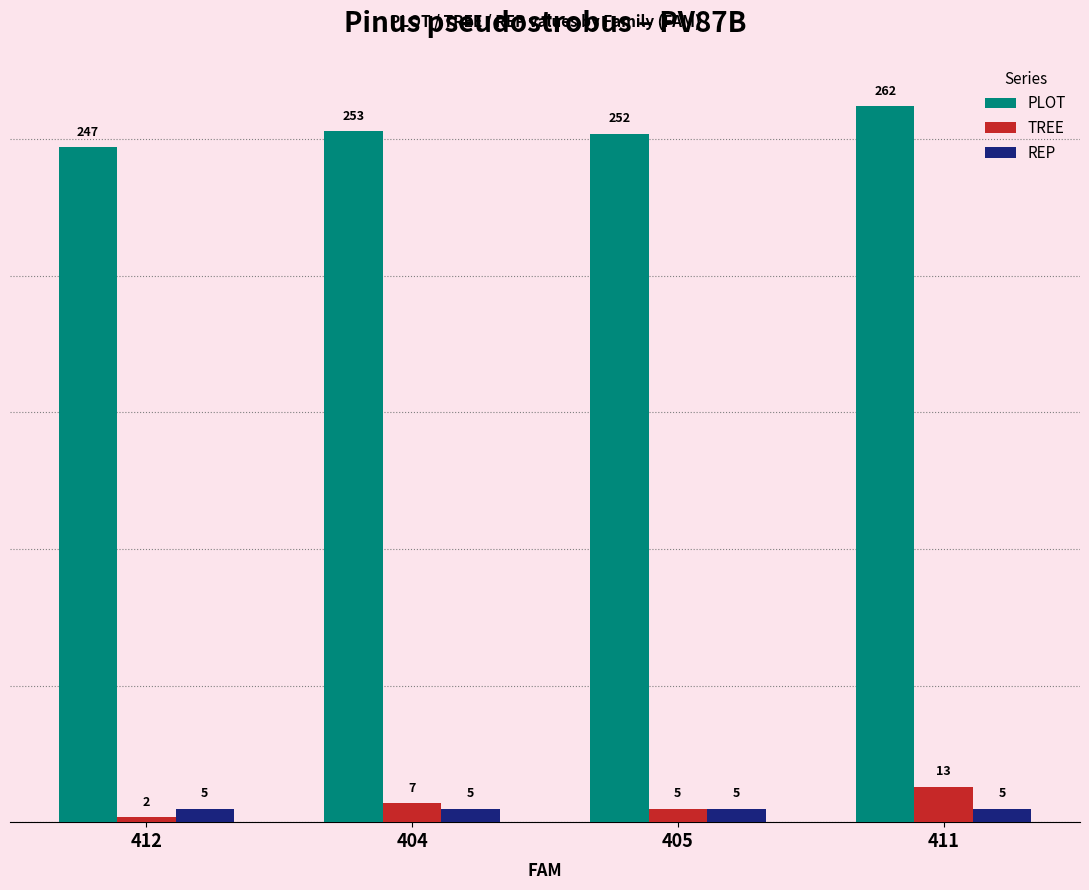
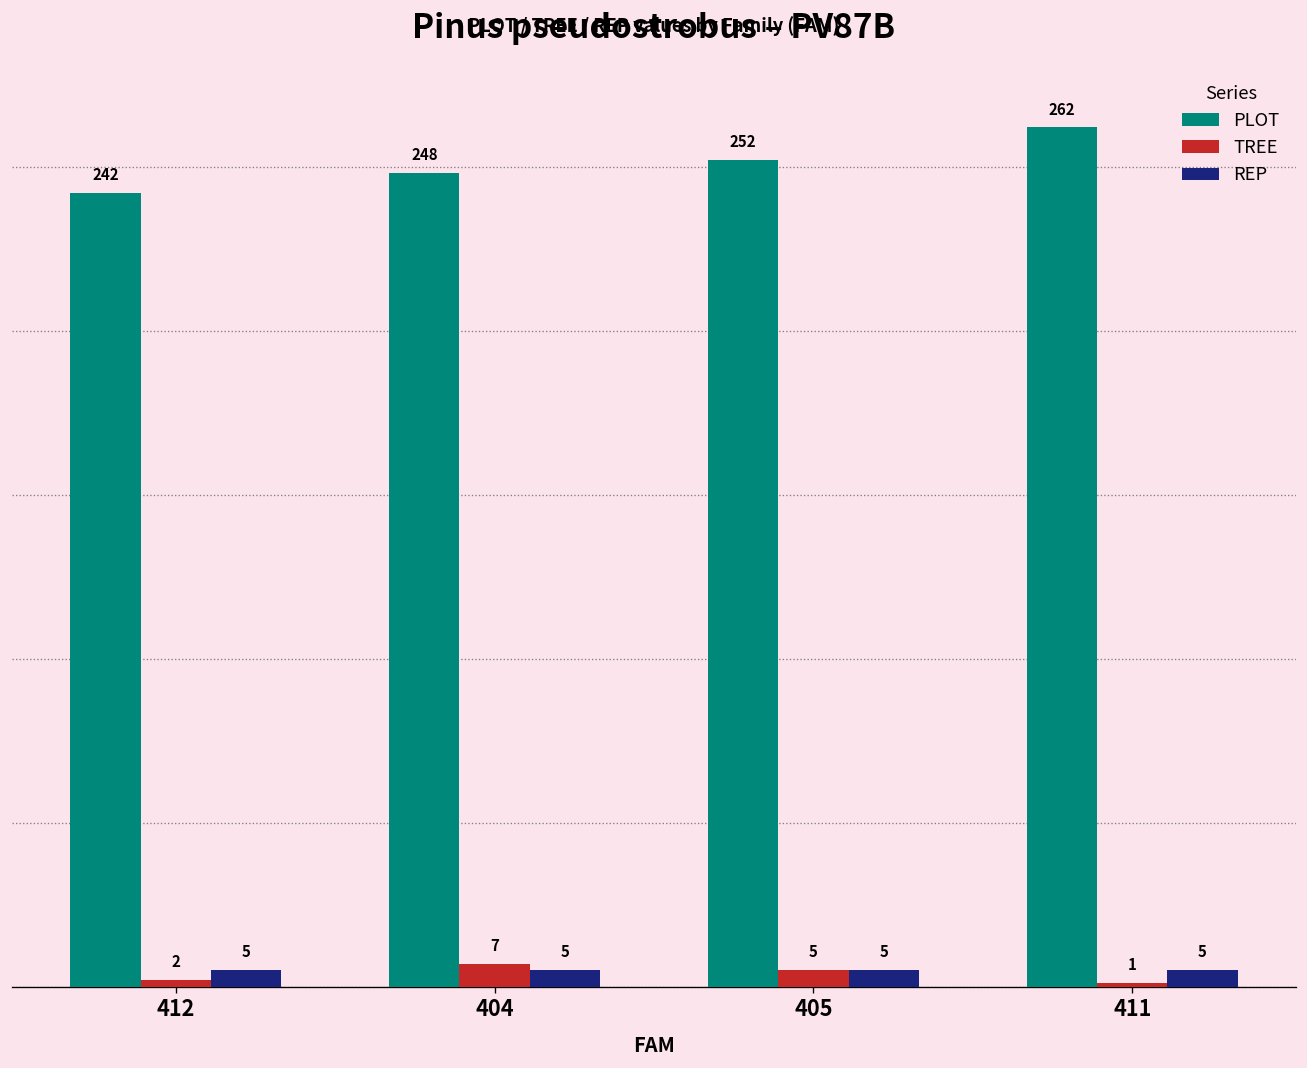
PLOT, 412: 247 -> 242
PLOT, 404: 253 -> 248
TREE, 411: 13 -> 1
